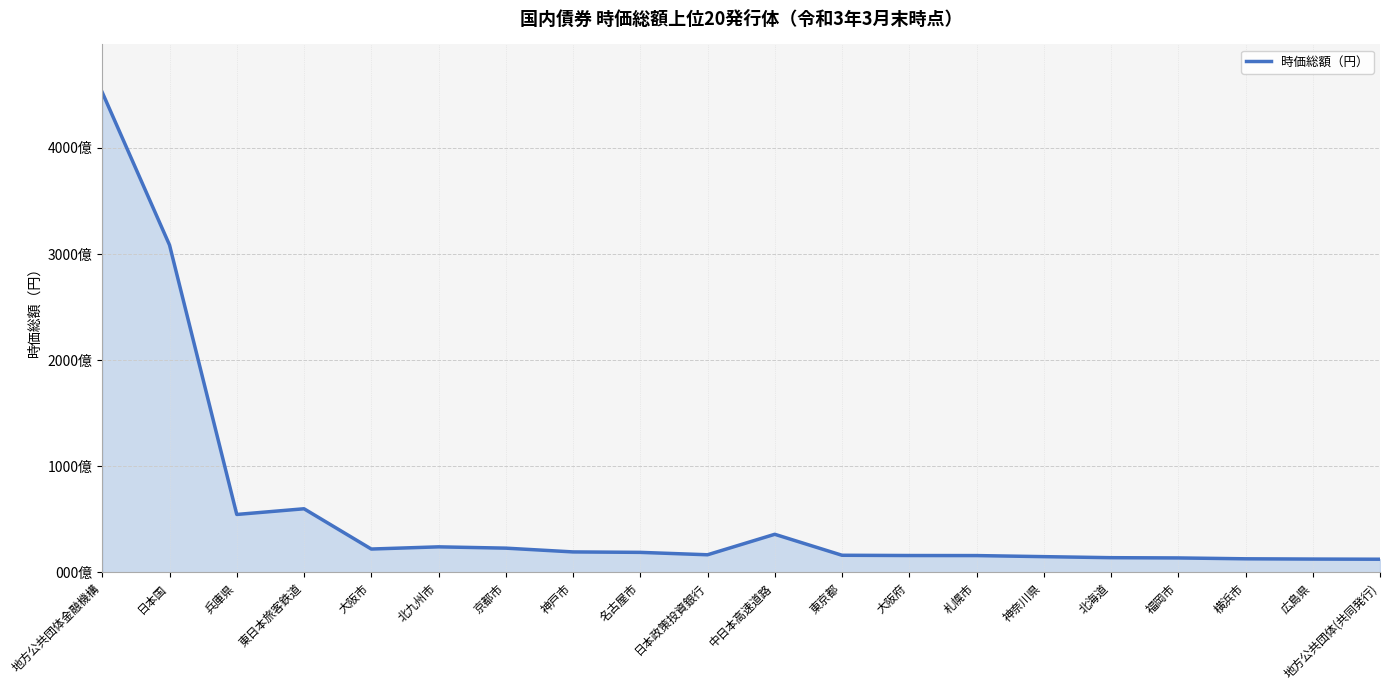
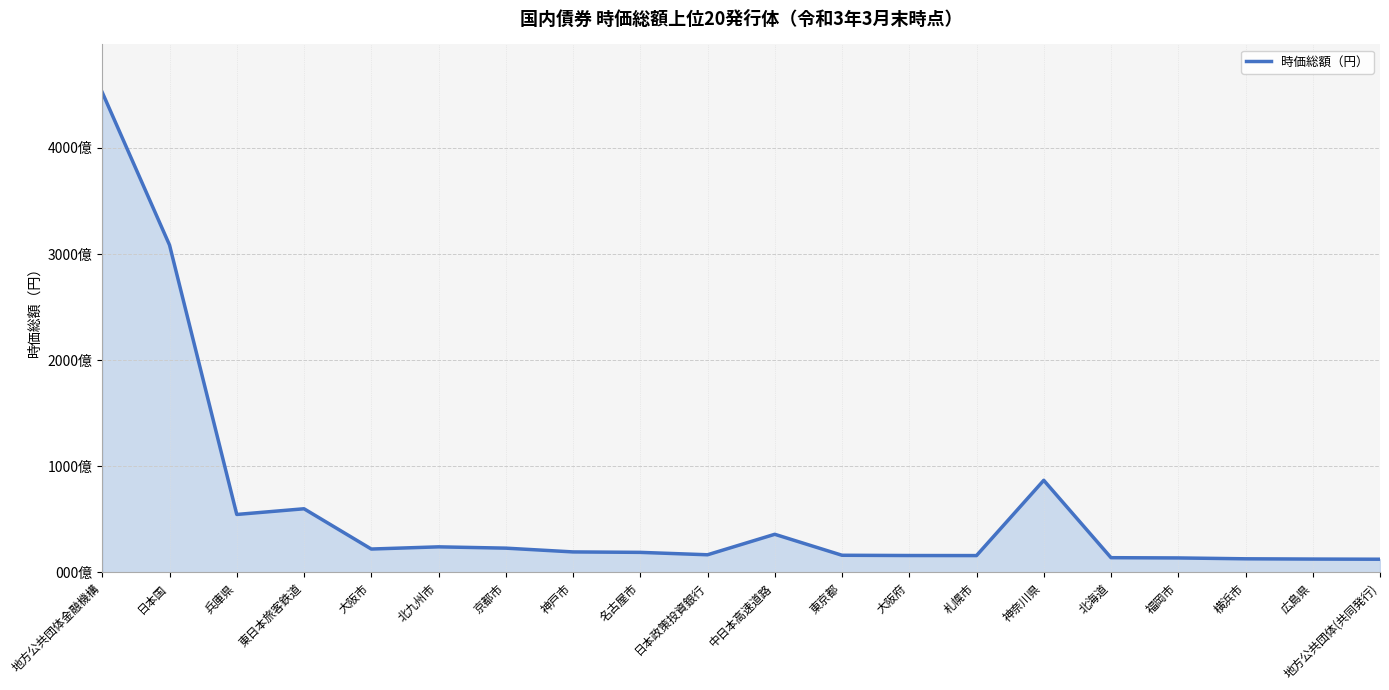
神奈川県: 150億 -> 870億
